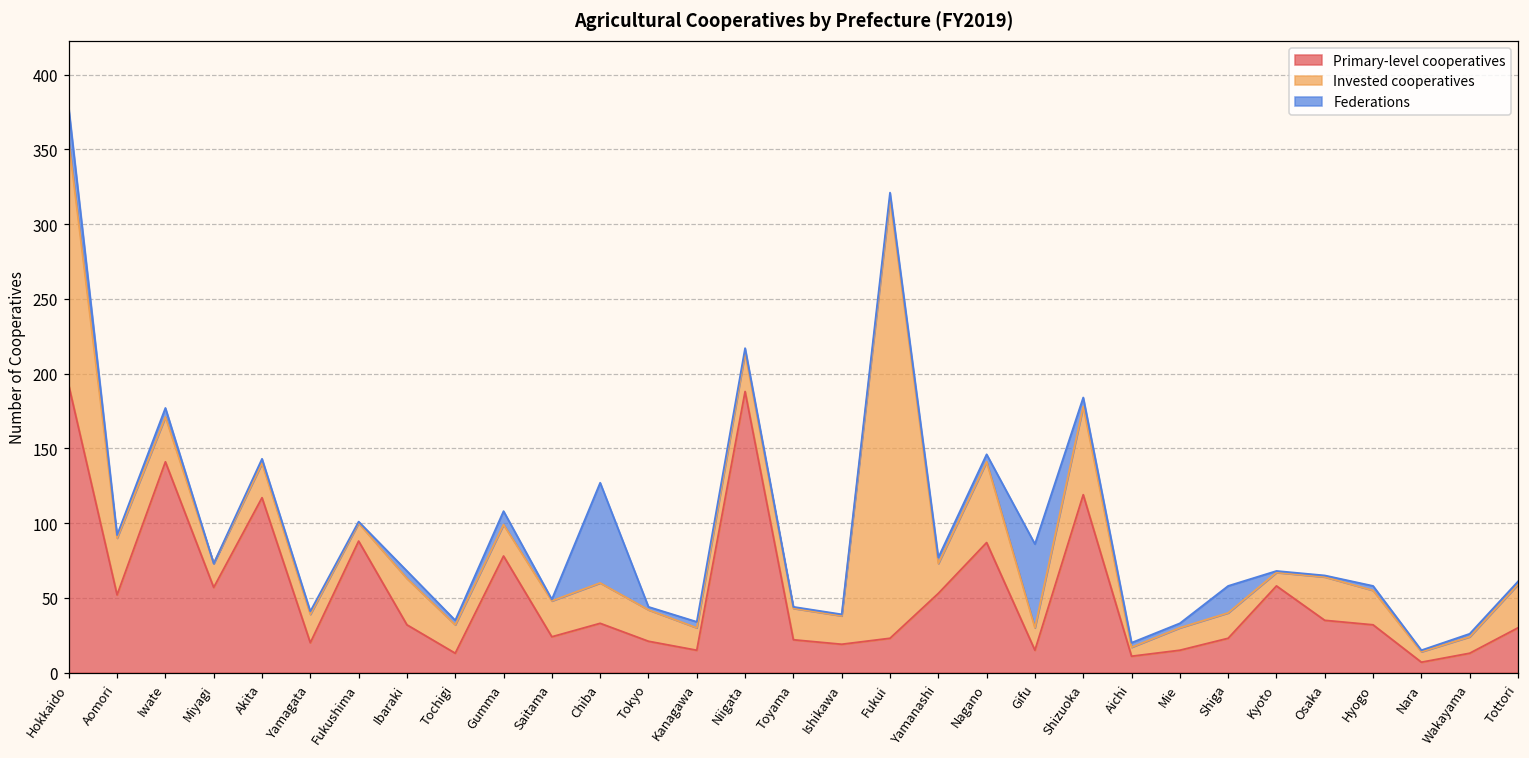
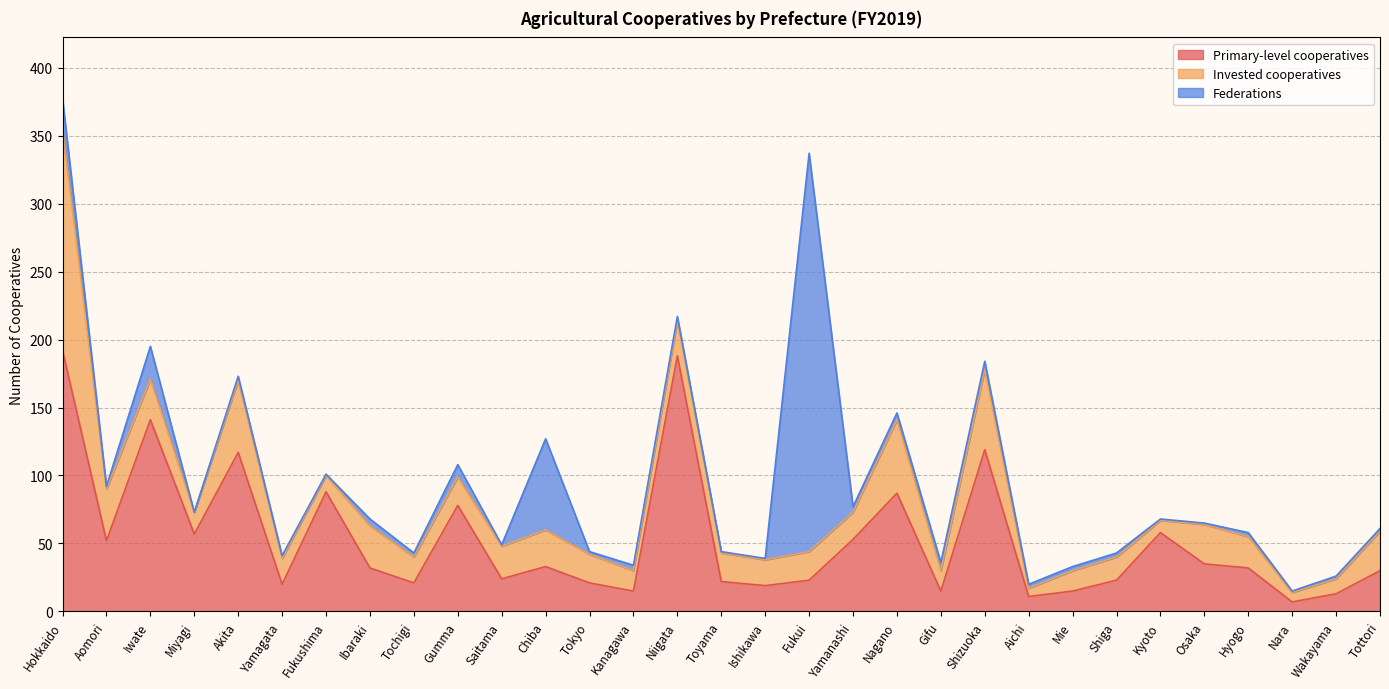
Federations, Iwate: 6 -> 24
Invested cooperatives, Akita: 23 -> 53
Primary-level cooperatives, Tochigi: 13 -> 21
Invested cooperatives, Fukui: 294 -> 21
Federations, Fukui: 4 -> 293
Federations, Gifu: 56 -> 6
Federations, Shiga: 18 -> 3
